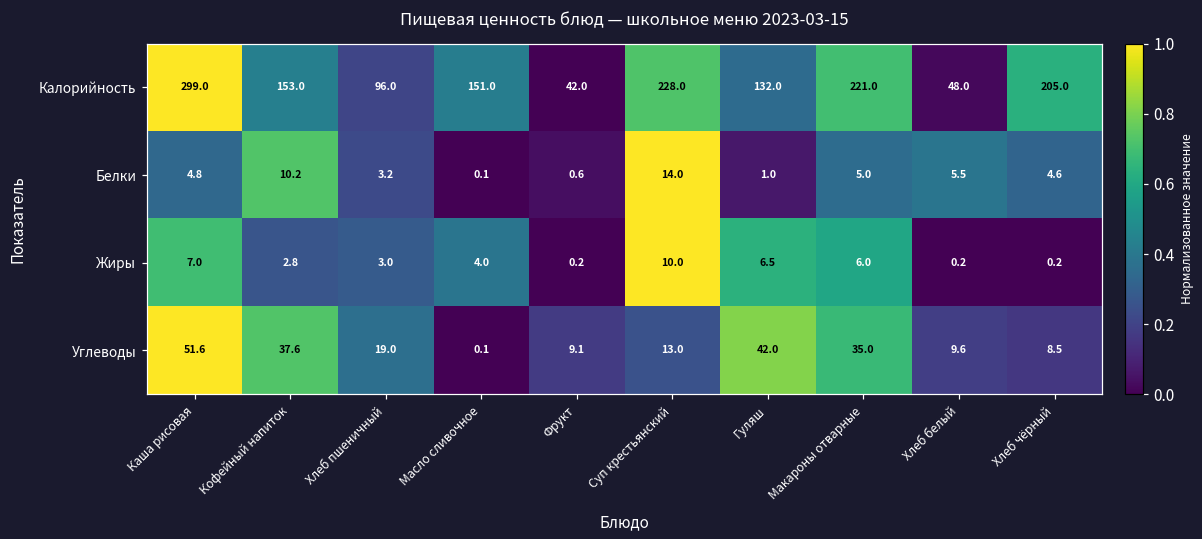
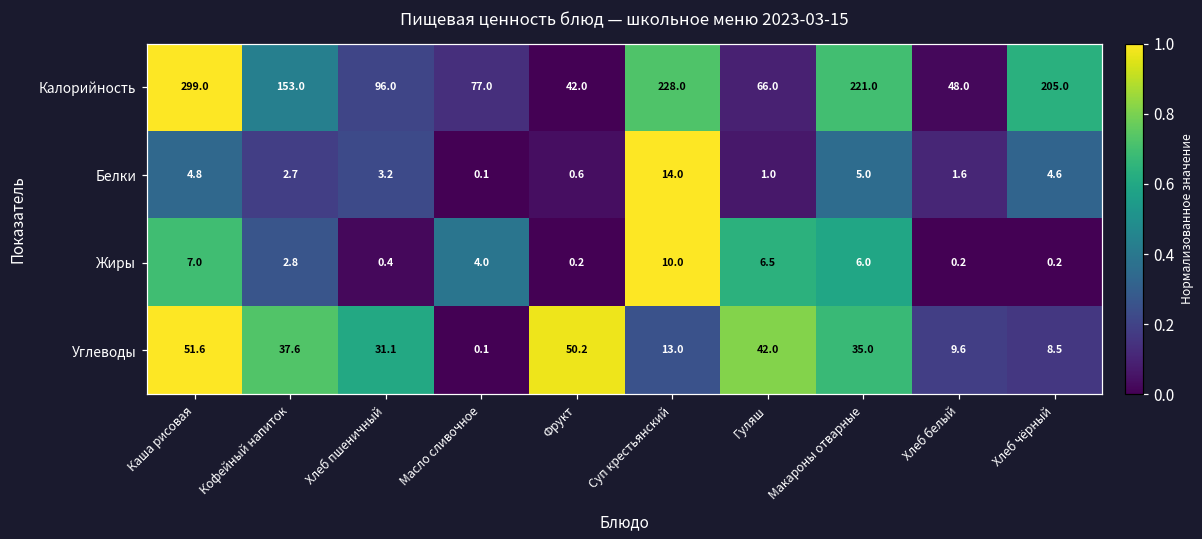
Калорийность, Масло сливочное: 151.0 -> 77.0
Калорийность, Гуляш: 132.0 -> 66.0
Белки, Кофейный напиток: 10.2 -> 2.7
Белки, Хлеб белый: 5.5 -> 1.6
Жиры, Хлеб пшеничный: 3.0 -> 0.4
Углеводы, Хлеб пшеничный: 19.0 -> 31.1
Углеводы, Фрукт: 9.1 -> 50.2
